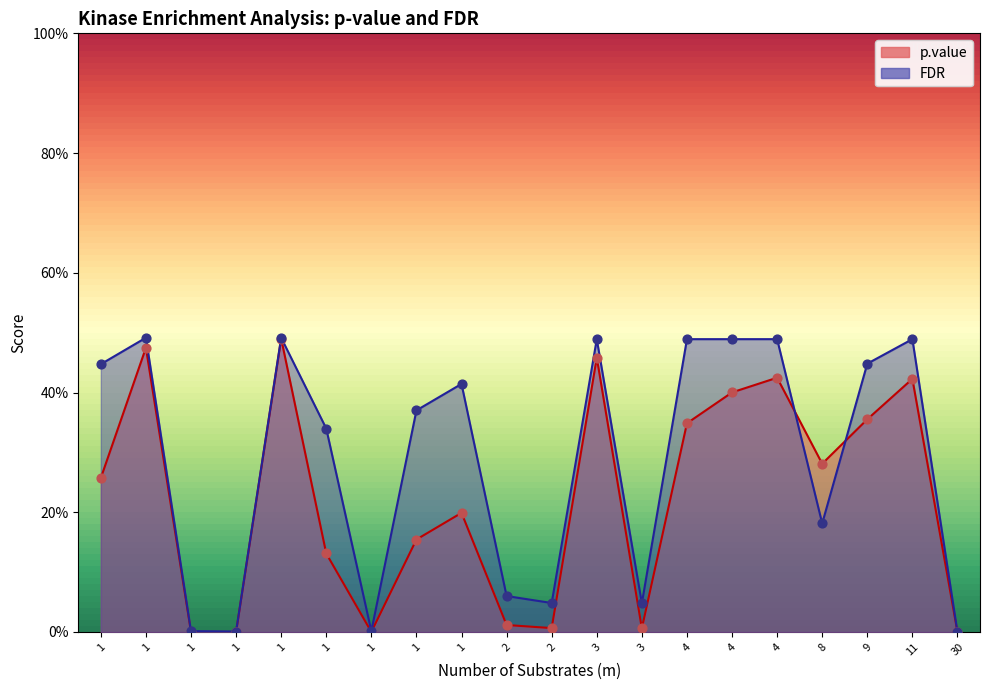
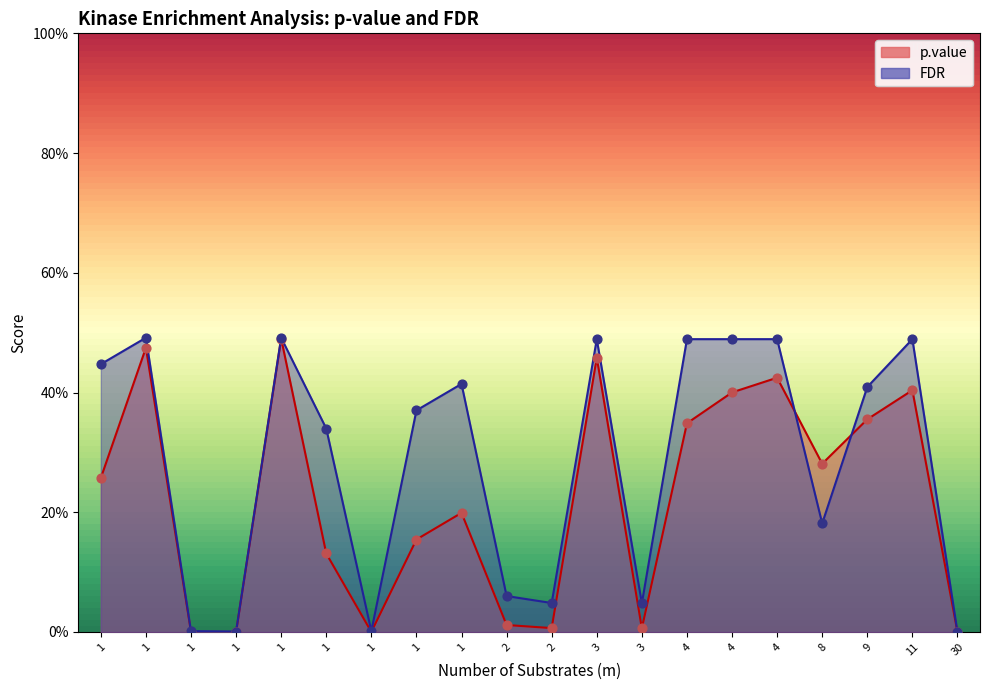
FDR, 9: 45% -> 41%
p.value, 11: 42% -> 40%
